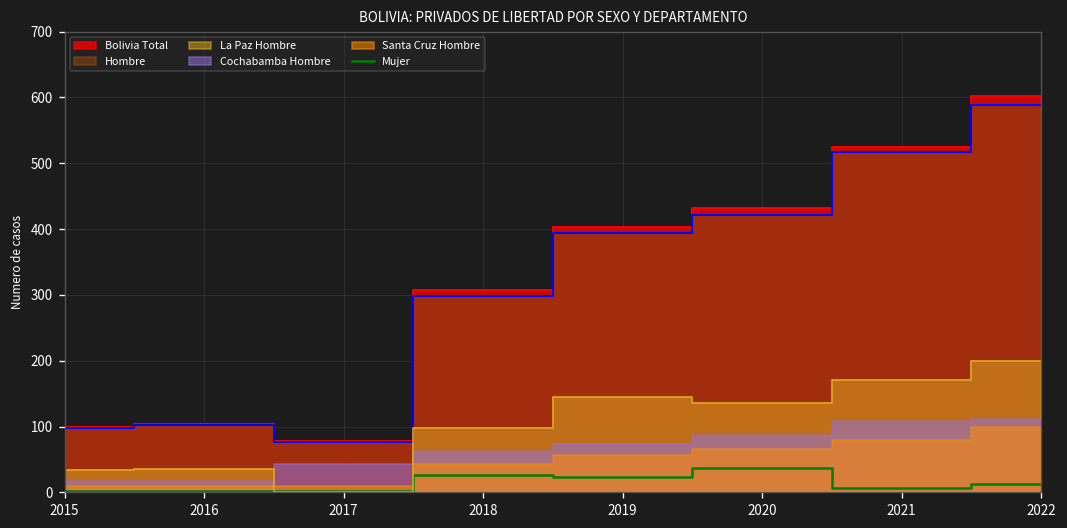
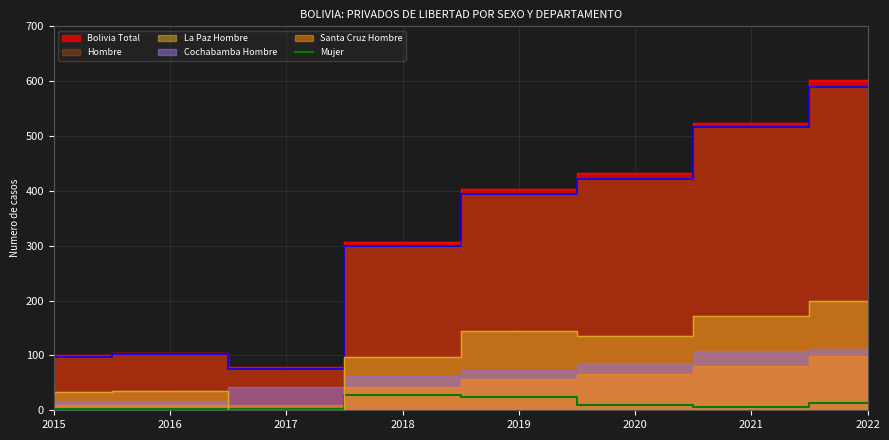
Mujer, 2020: 40 -> 10
